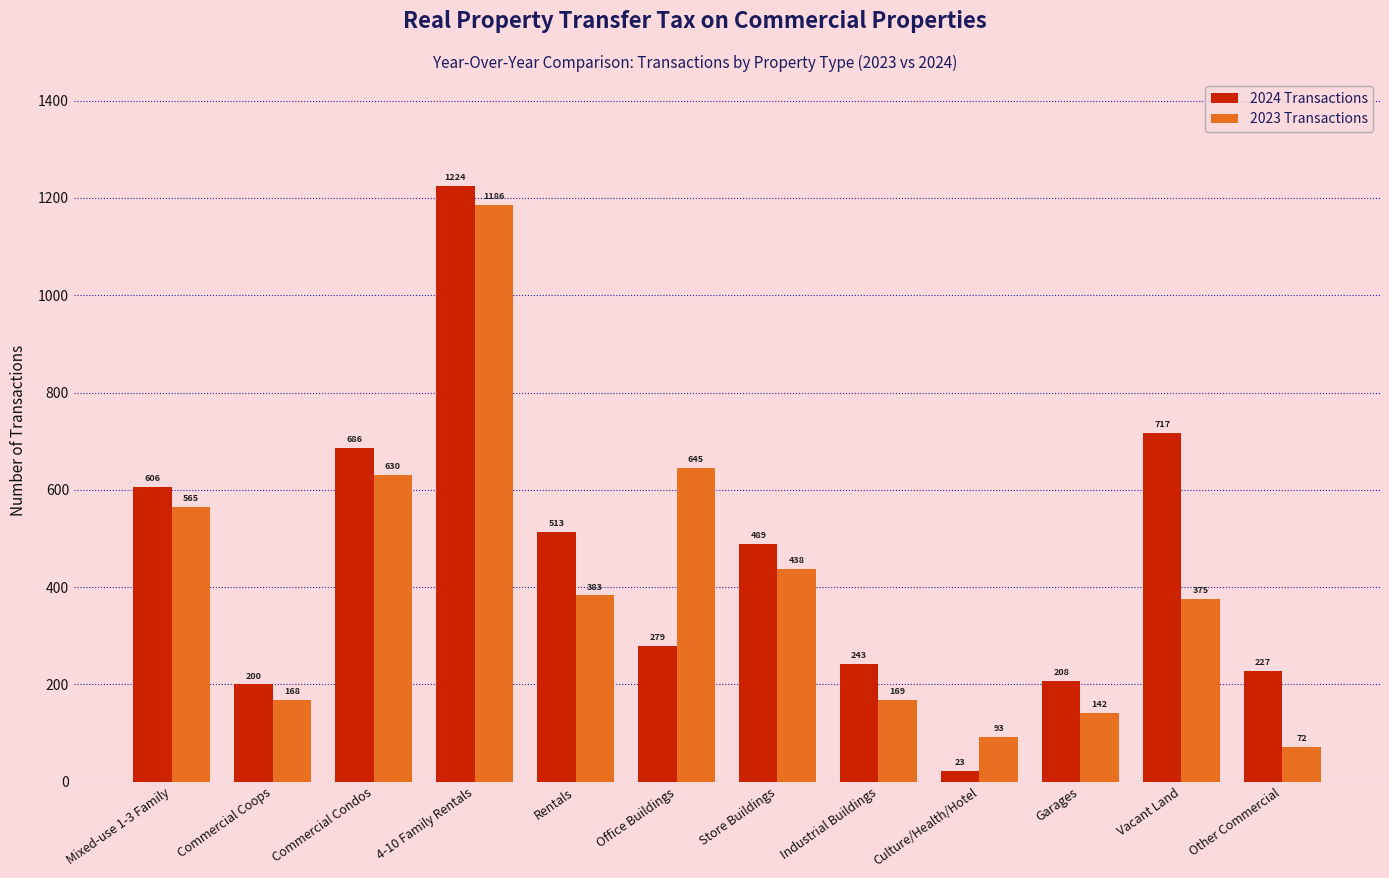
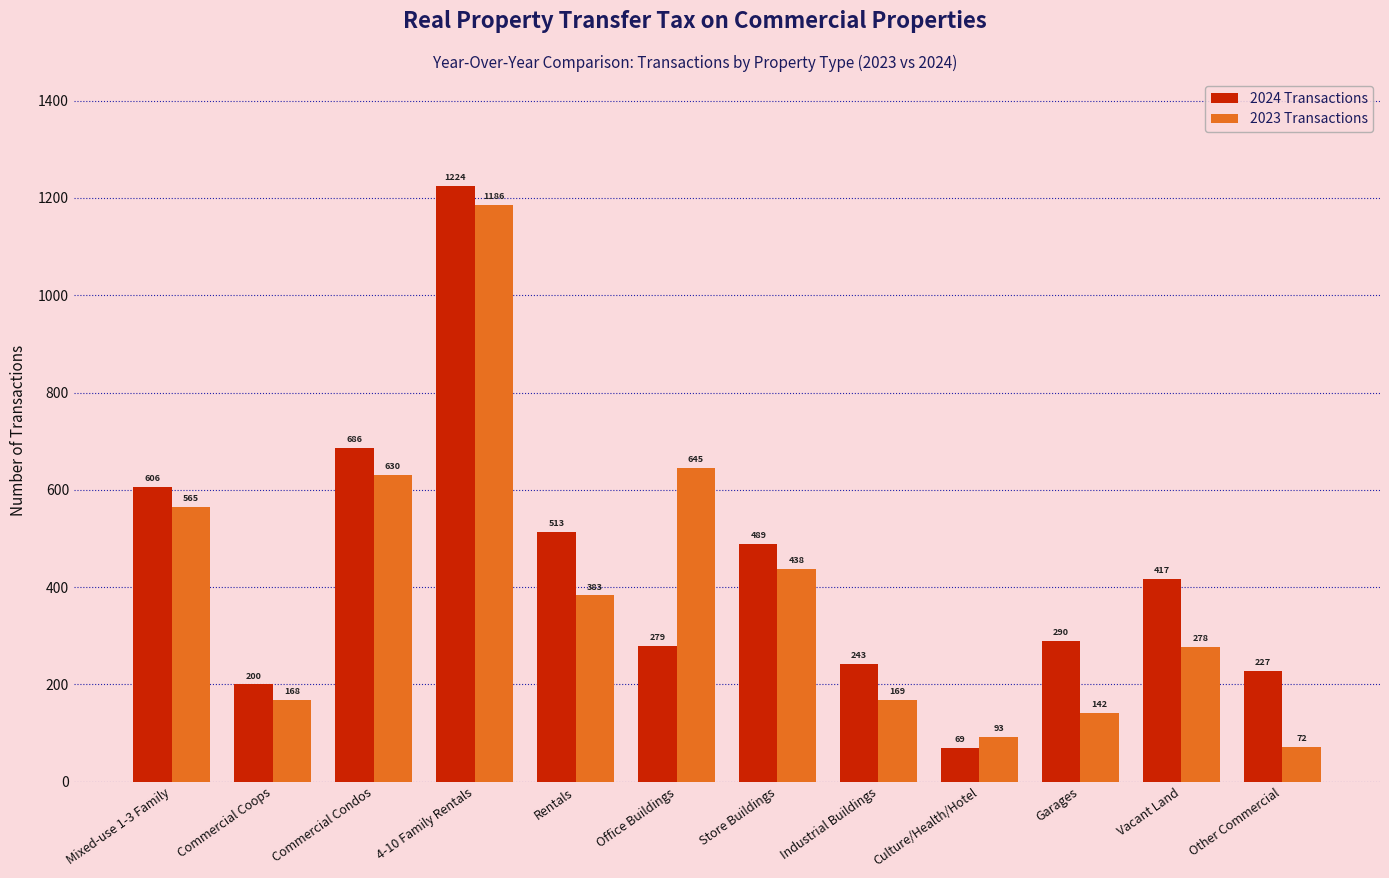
2024 Transactions, Culture/Health/Hotel: 23 -> 69
2024 Transactions, Garages: 208 -> 290
2024 Transactions, Vacant Land: 717 -> 417
2023 Transactions, Vacant Land: 375 -> 278
